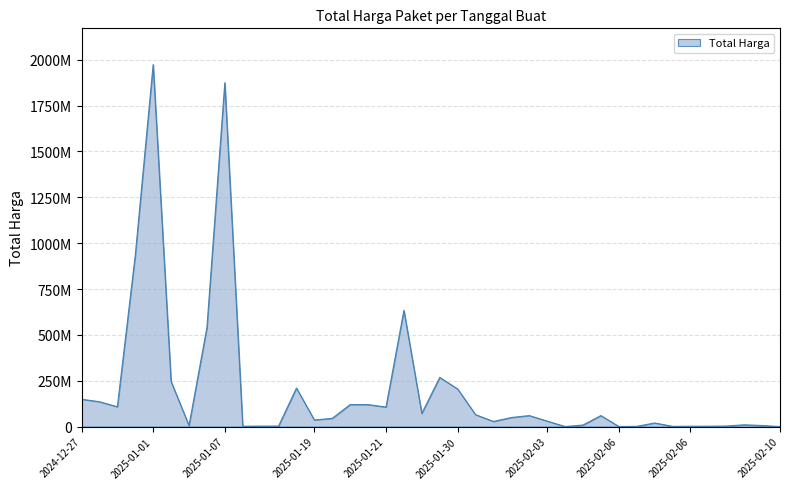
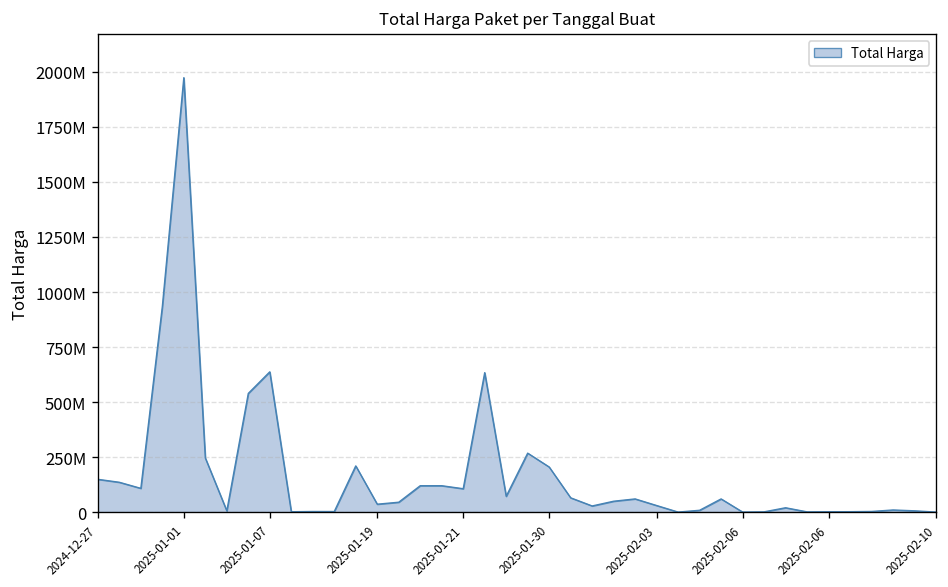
2025-01-07: 1880000000 -> 640000000
